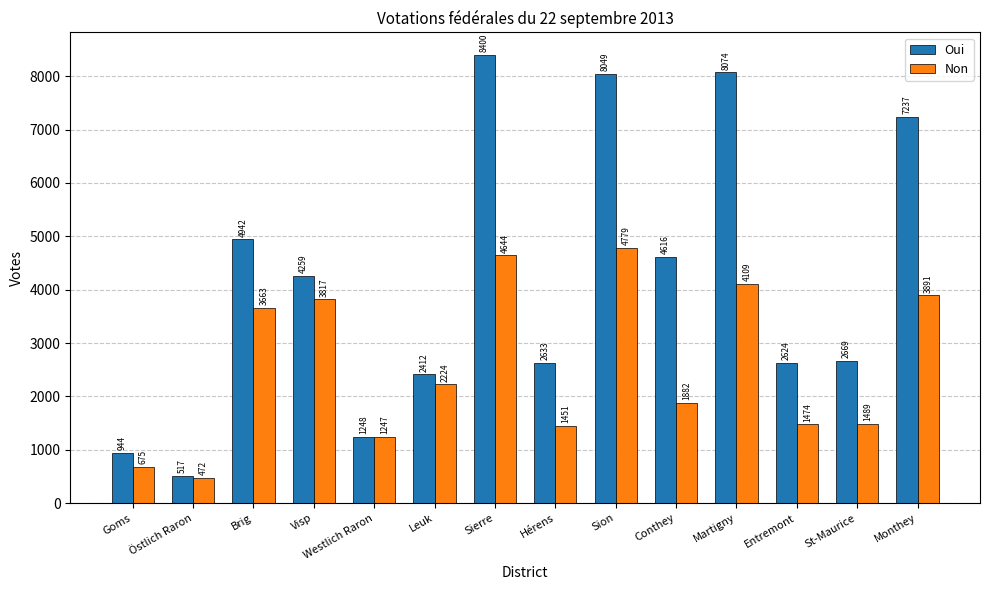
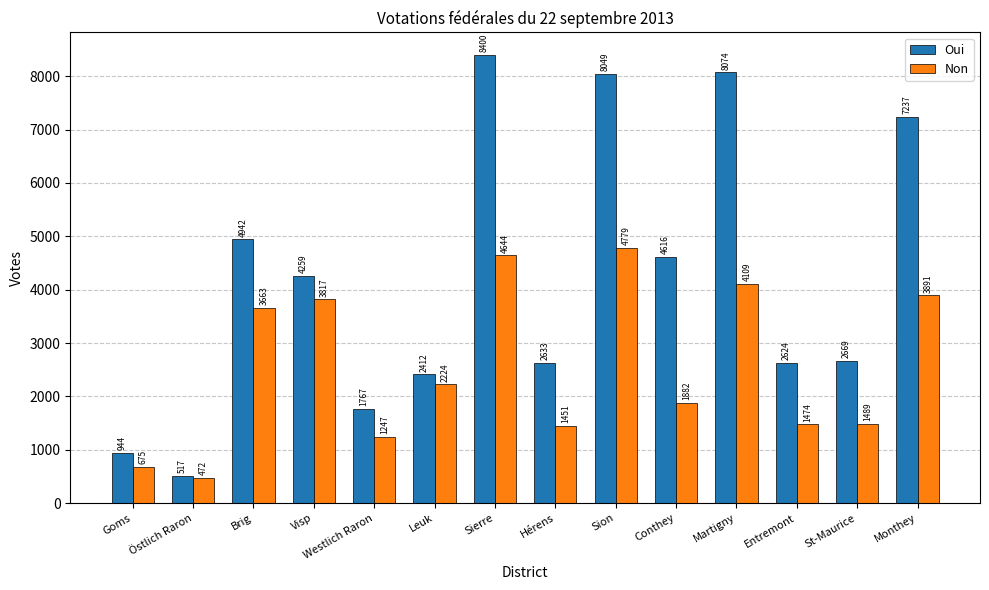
Oui, Westlich Raron: 1248 -> 1767
